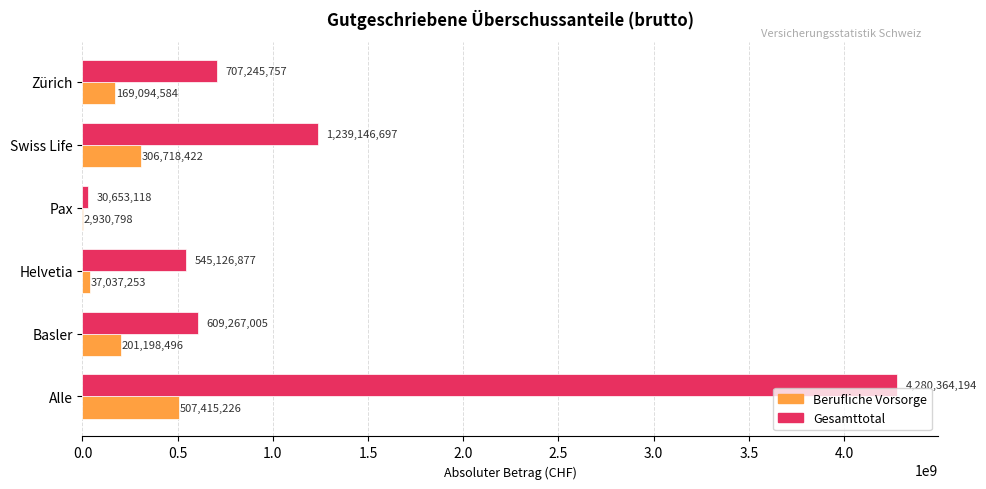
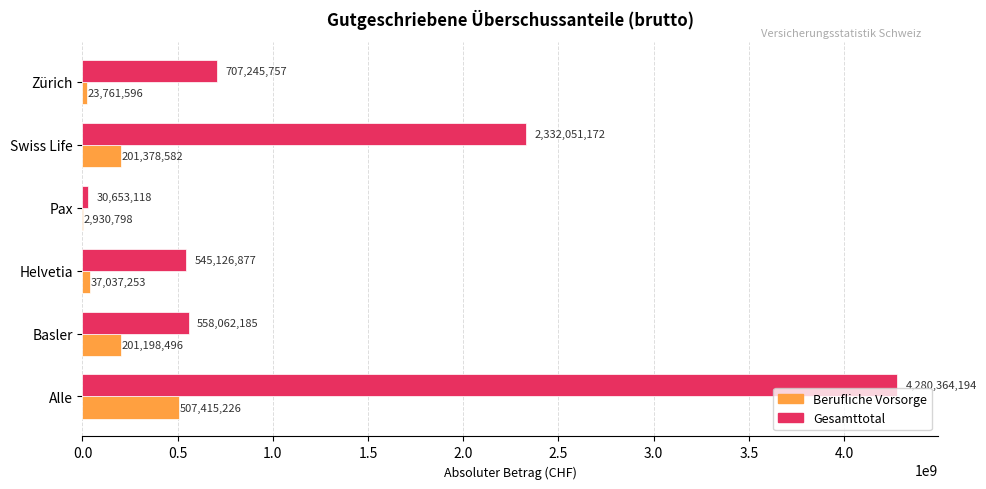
Berufliche Vorsorge, Zürich: 169,094,584 -> 23,761,596
Gesamttotal, Swiss Life: 1,239,146,697 -> 2,332,051,172
Berufliche Vorsorge, Swiss Life: 306,718,422 -> 201,378,582
Gesamttotal, Basler: 609,267,005 -> 558,062,185
